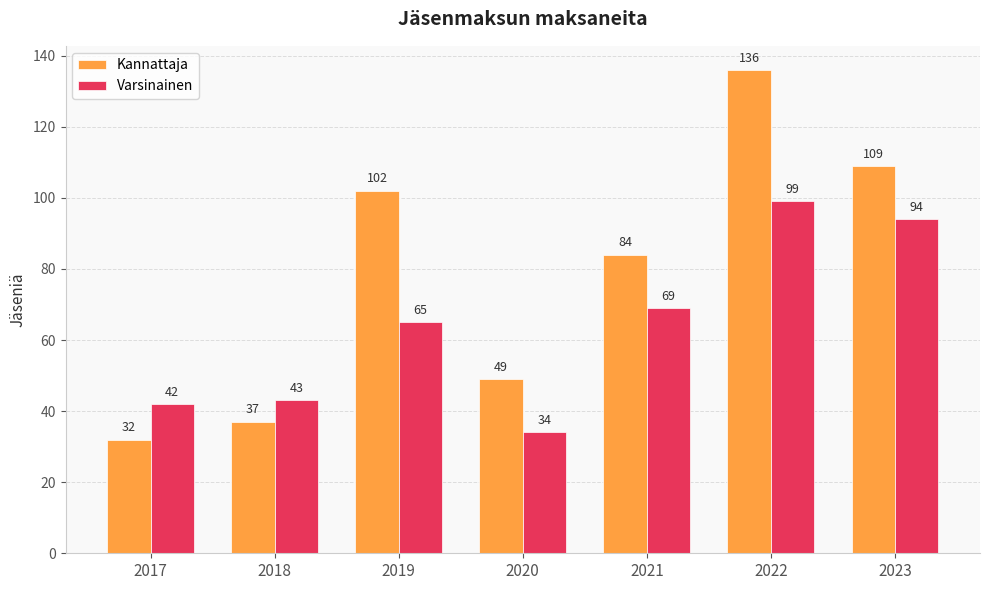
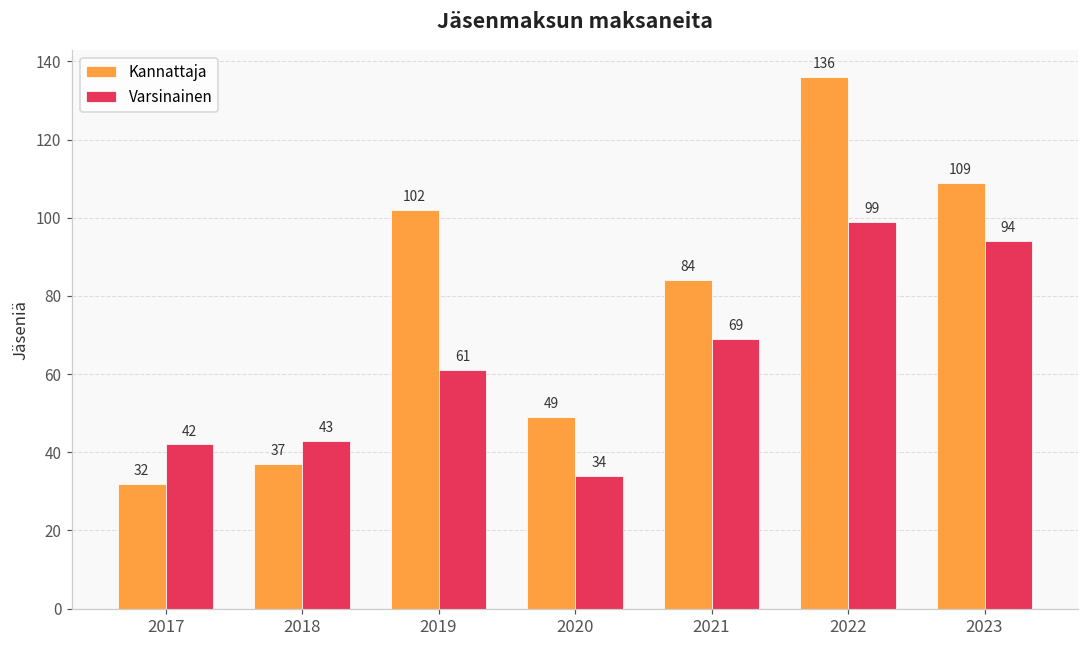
Varsinainen, 2019: 65 -> 61
